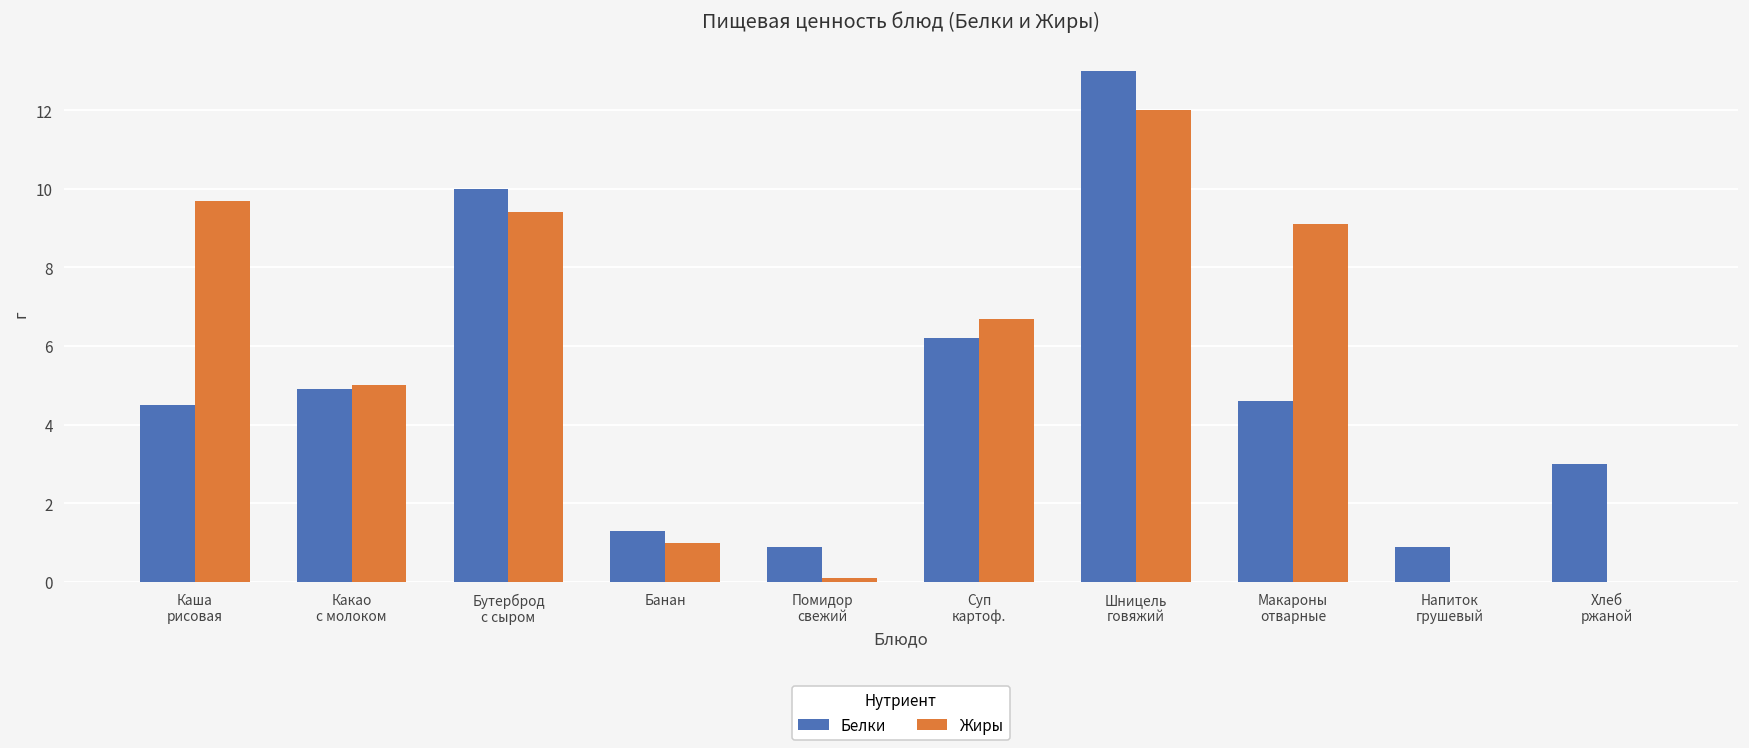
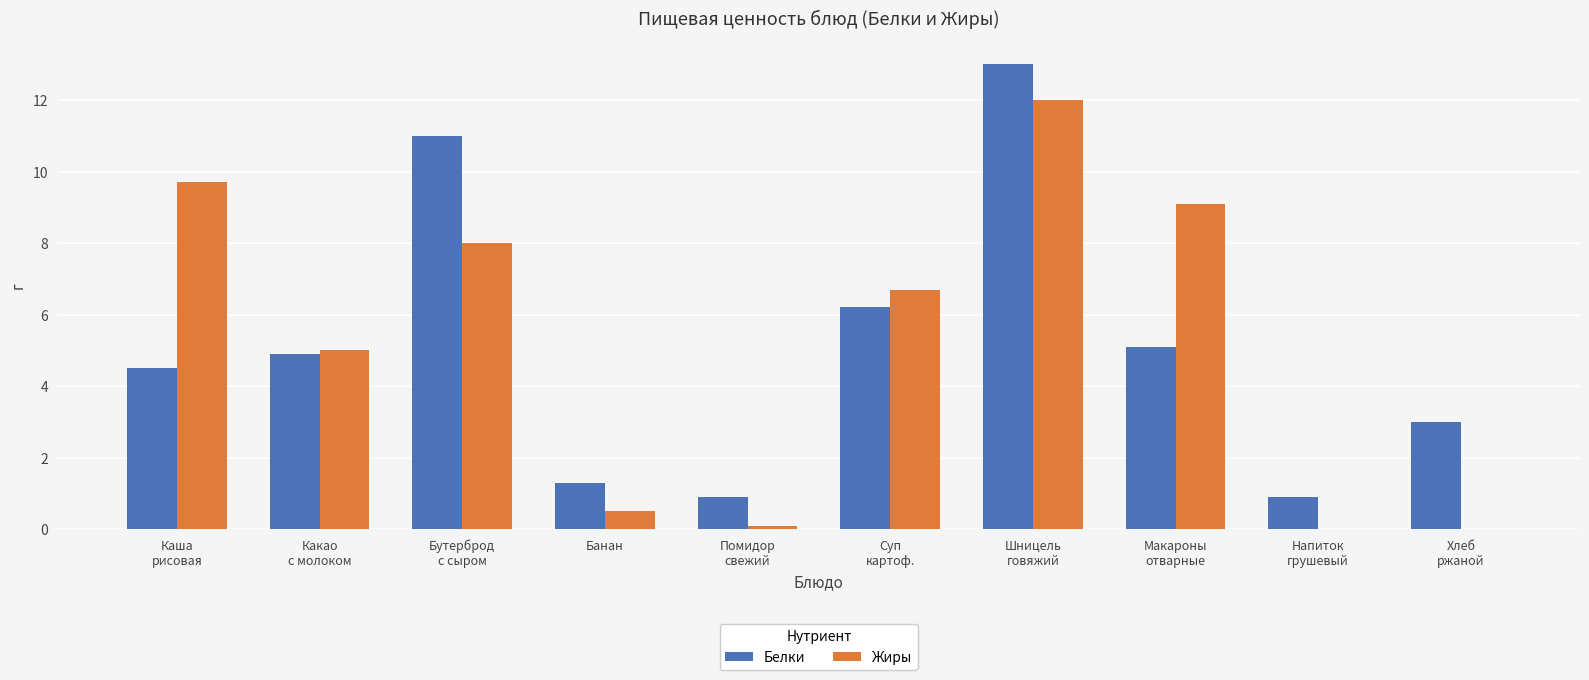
Белки, Бутерброд с сыром: 10 -> 11
Жиры, Бутерброд с сыром: 9.4 -> 8.0
Жиры, Банан: 1.0 -> 0.5
Белки, Макароны отварные: 4.6 -> 5.1
